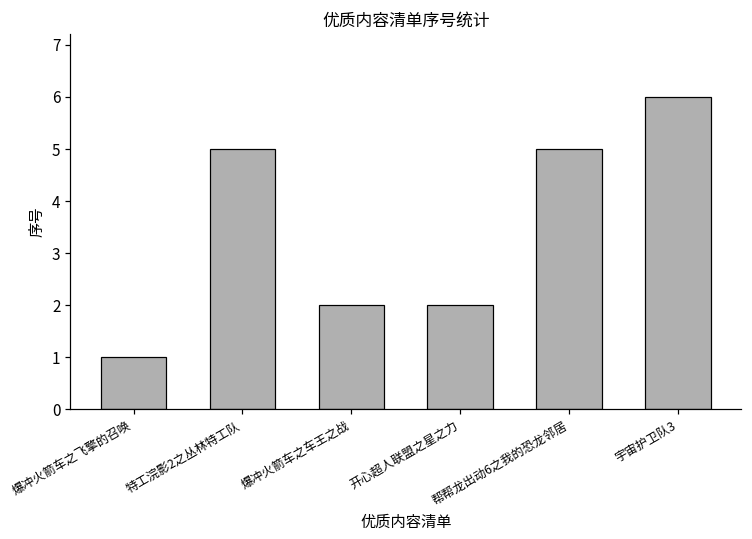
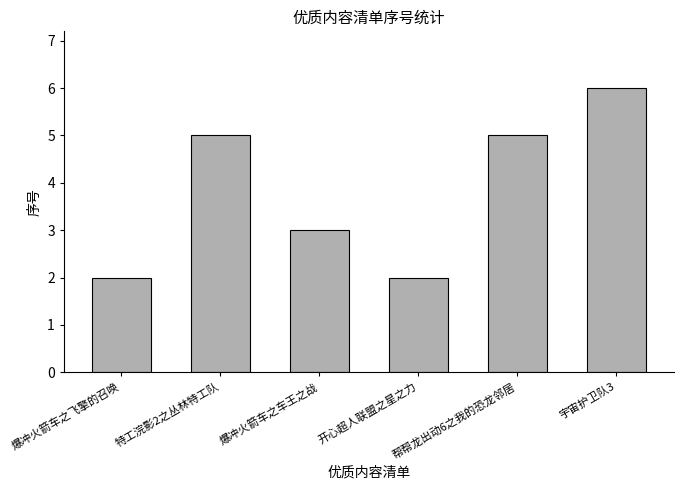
爆冲火箭车之飞擎的召唤: 1 -> 2
爆冲火箭车之车王之战: 2 -> 3
